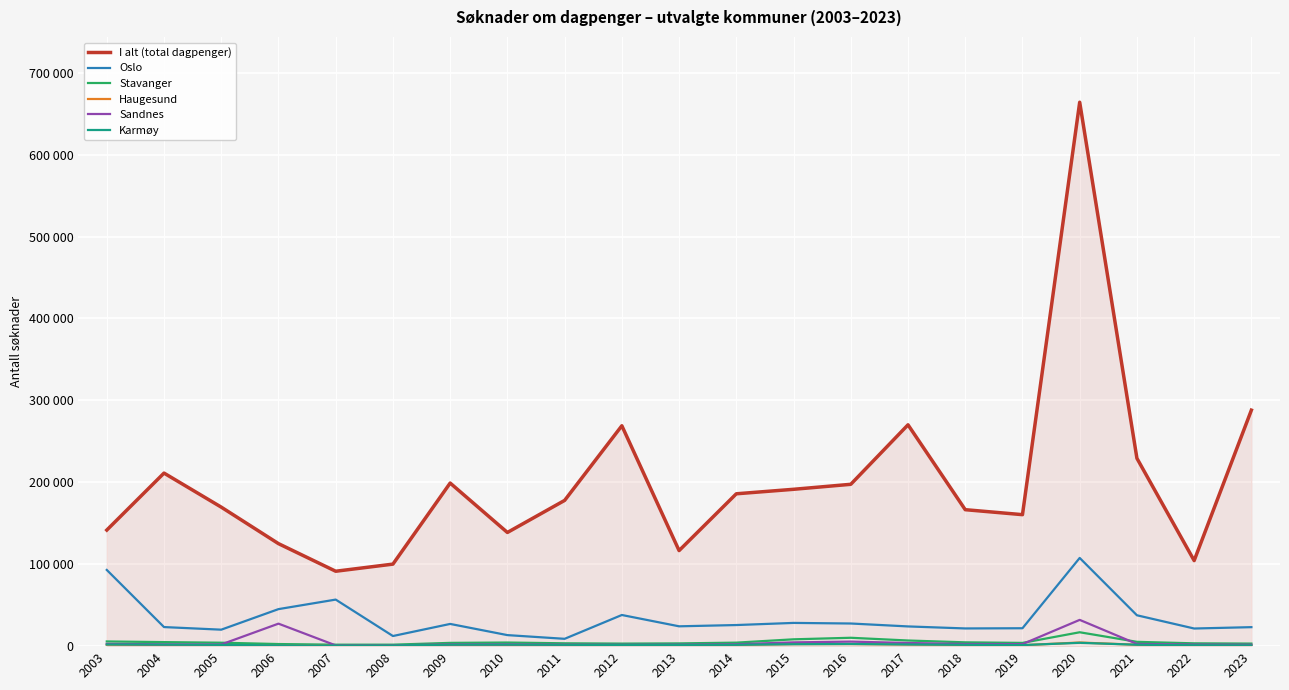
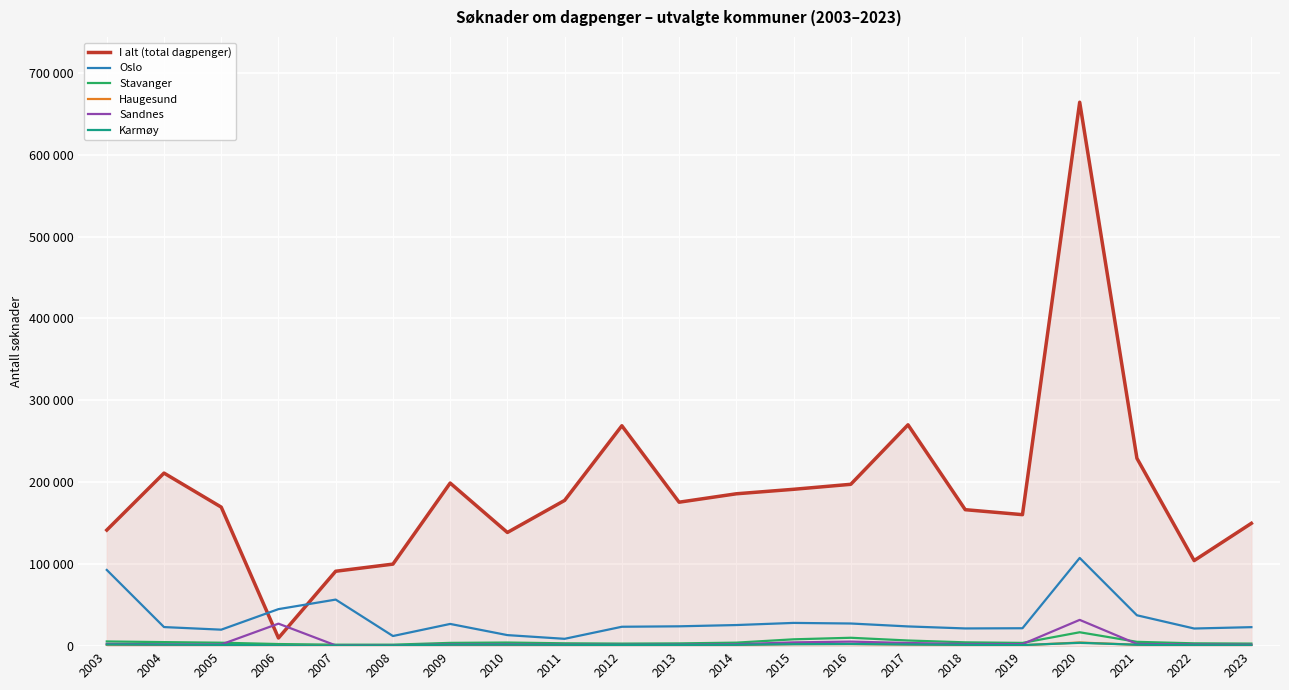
I alt (total dagpenger), 2006: 130000 -> 10000
Oslo, 2012: 40000 -> 20000
I alt (total dagpenger), 2013: 120000 -> 180000
I alt (total dagpenger), 2023: 290000 -> 150000
